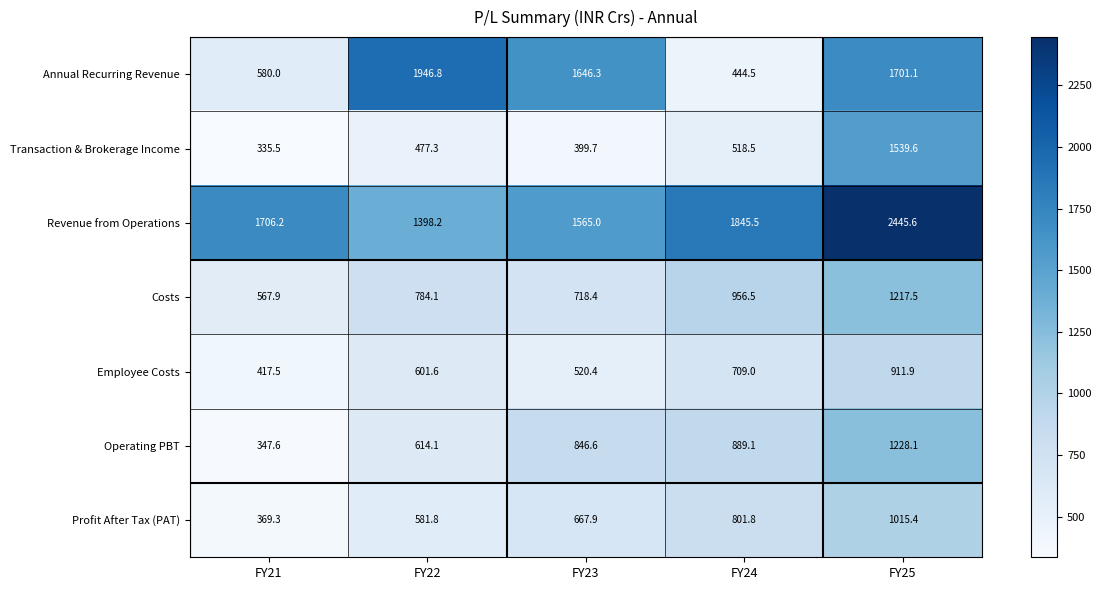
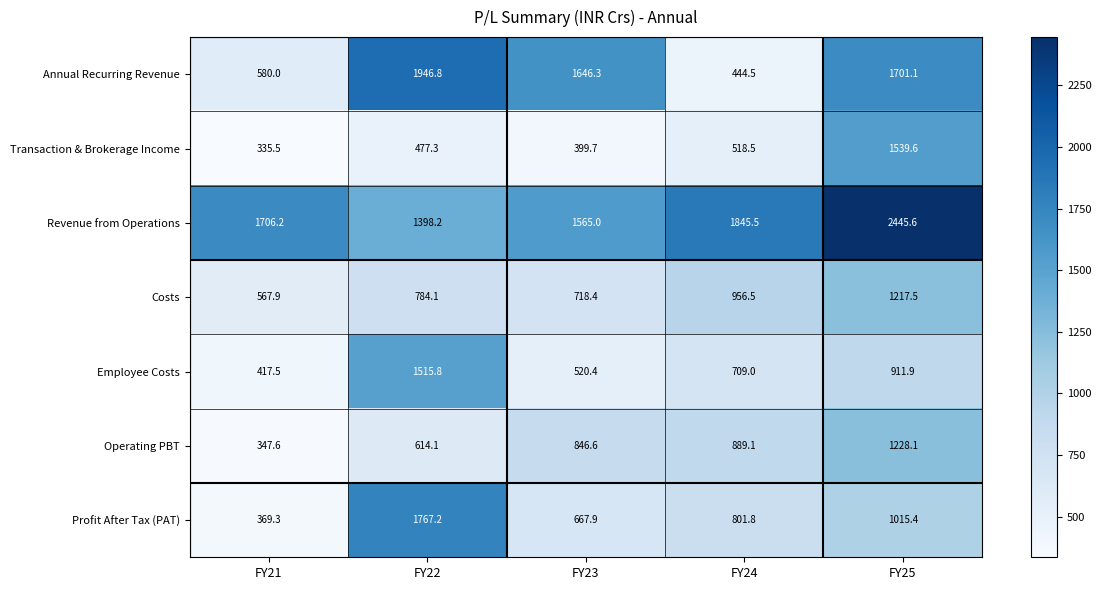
Employee Costs, FY22: 601.6 -> 1515.8
Profit After Tax (PAT), FY22: 581.8 -> 1767.2
